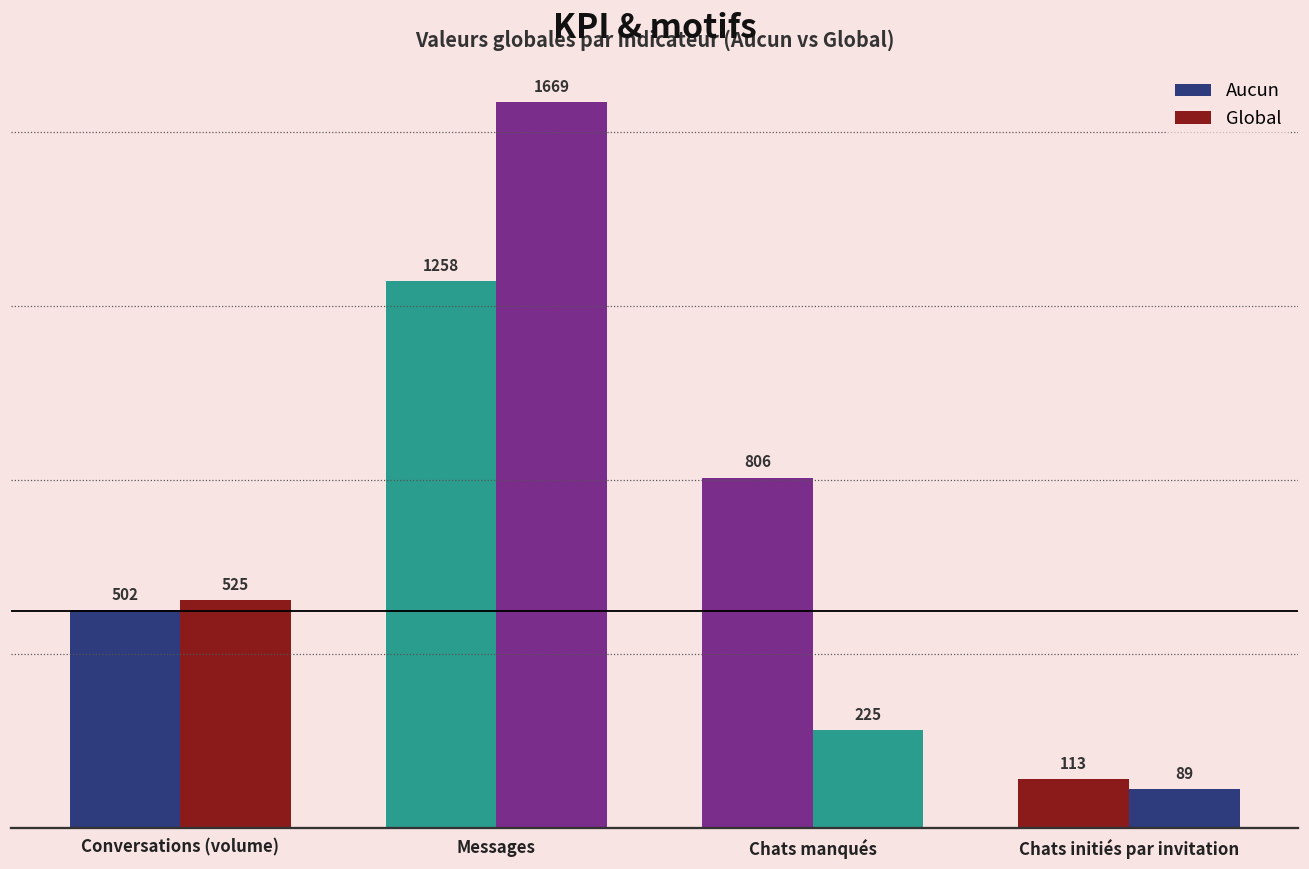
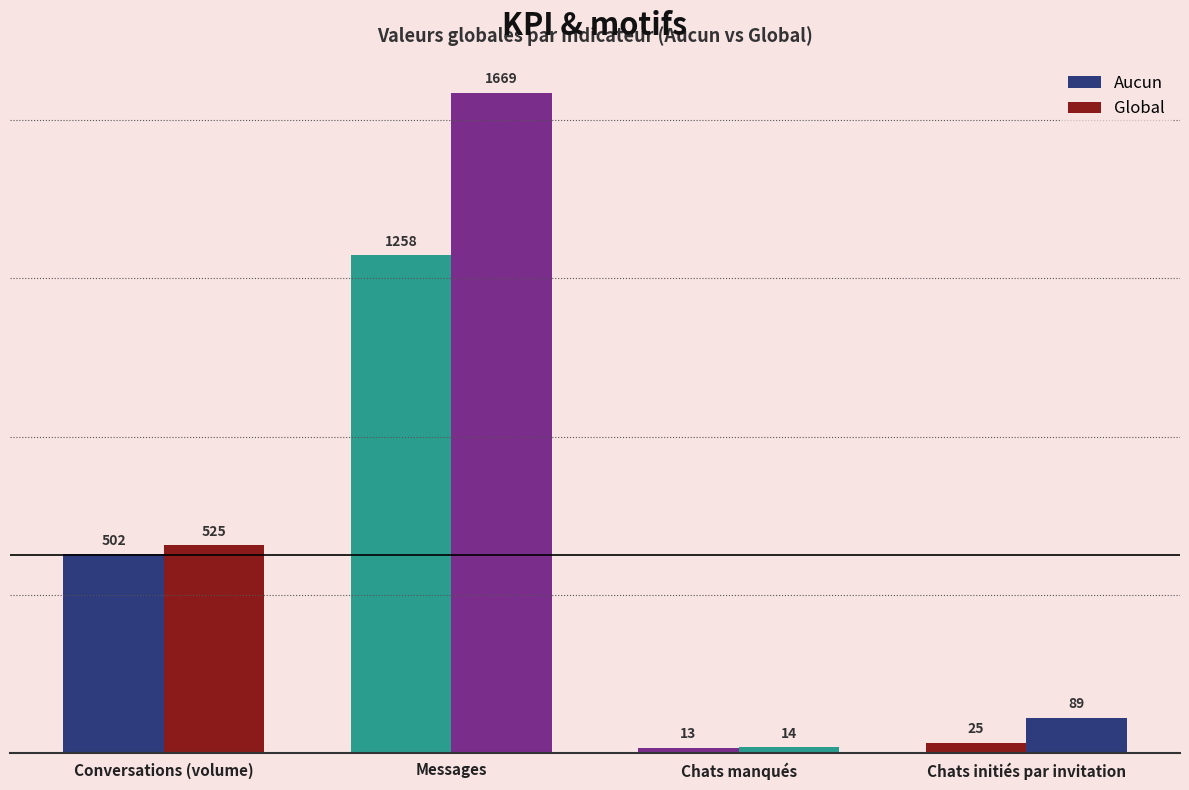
Aucun, Chats manqués: 806 -> 13
Global, Chats manqués: 225 -> 14
Aucun, Chats initiés par invitation: 113 -> 25
